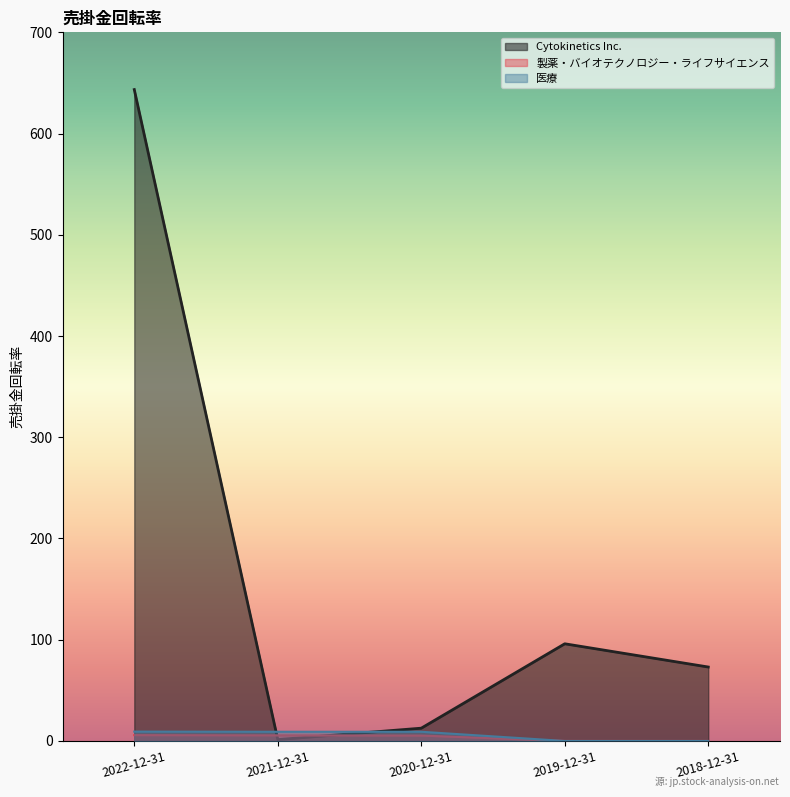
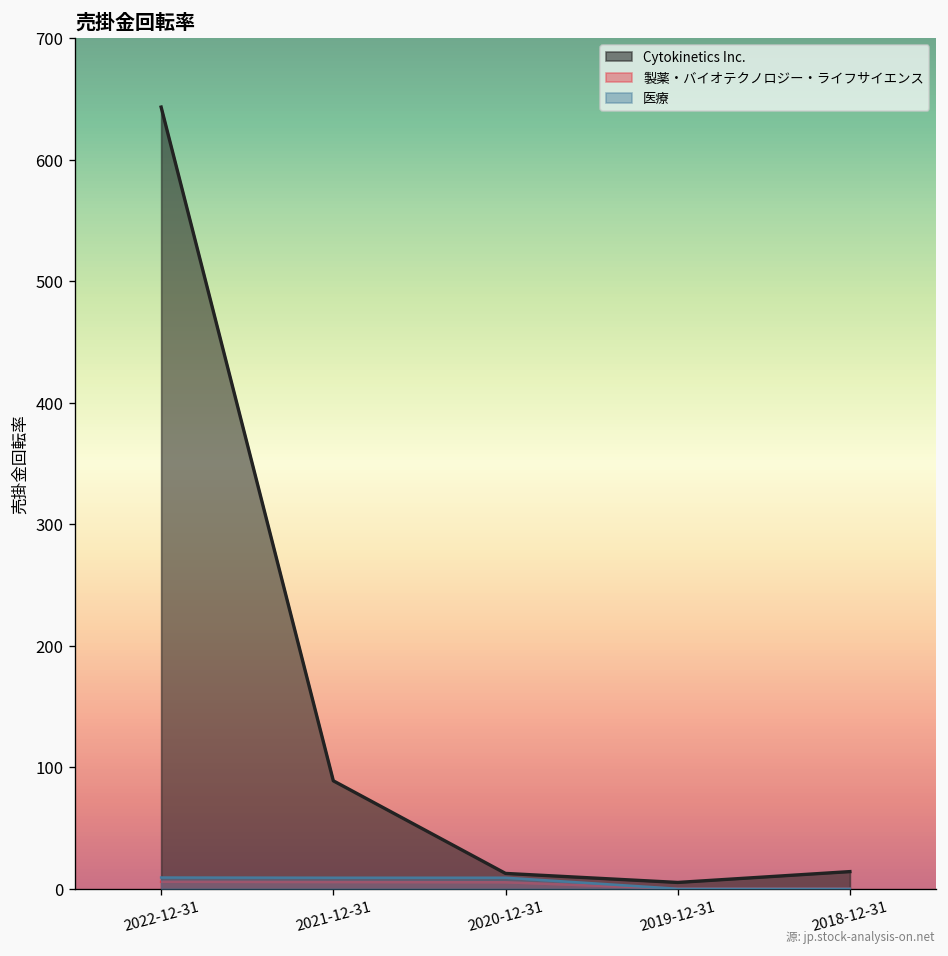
Cytokinetics Inc., 2021-12-31: 1 -> 89
Cytokinetics Inc., 2019-12-31: 96 -> 5
Cytokinetics Inc., 2018-12-31: 73 -> 14
